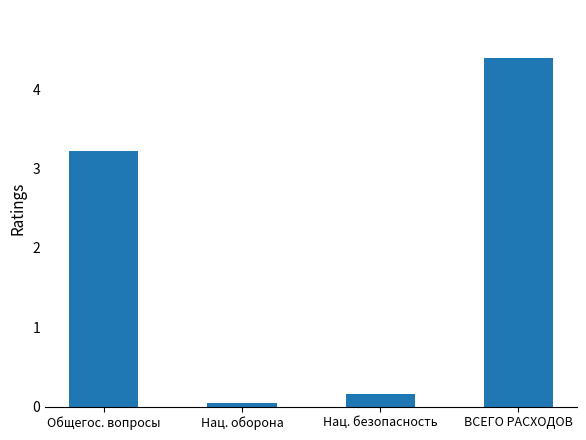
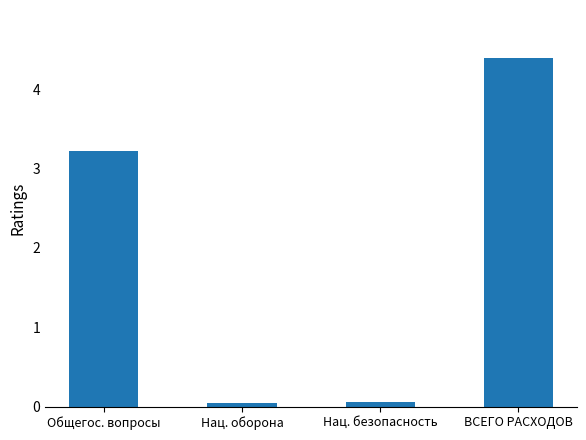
Нац. безопасность: 0.2 -> 0.1
